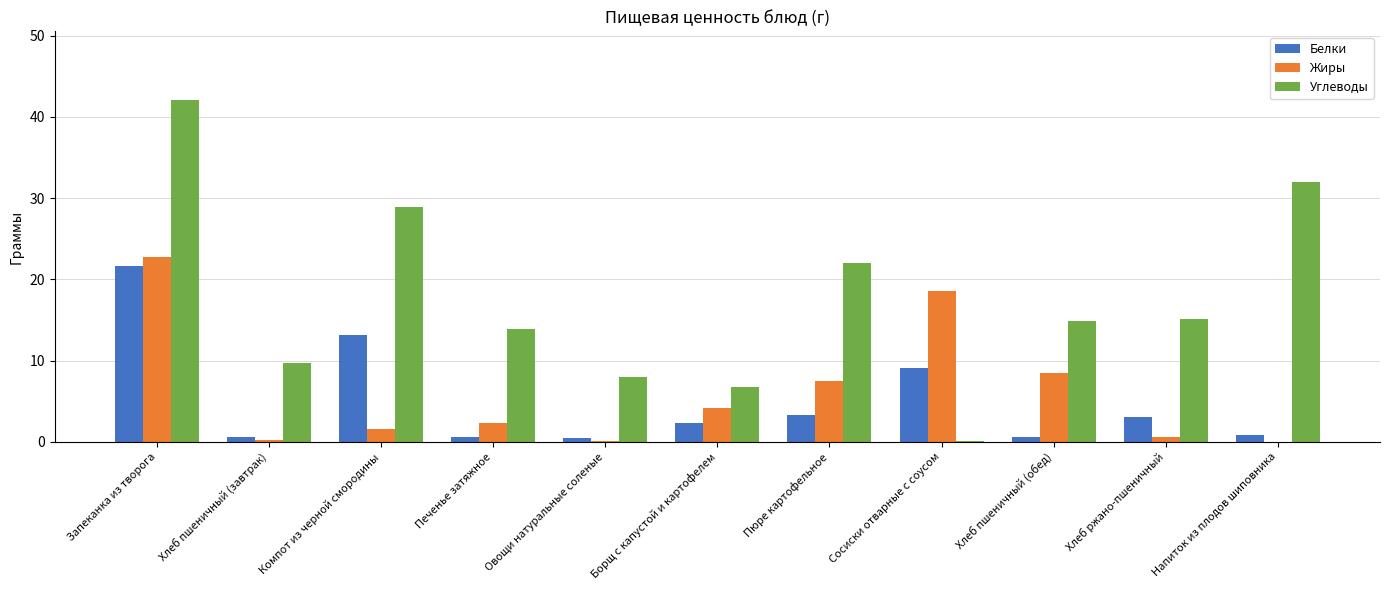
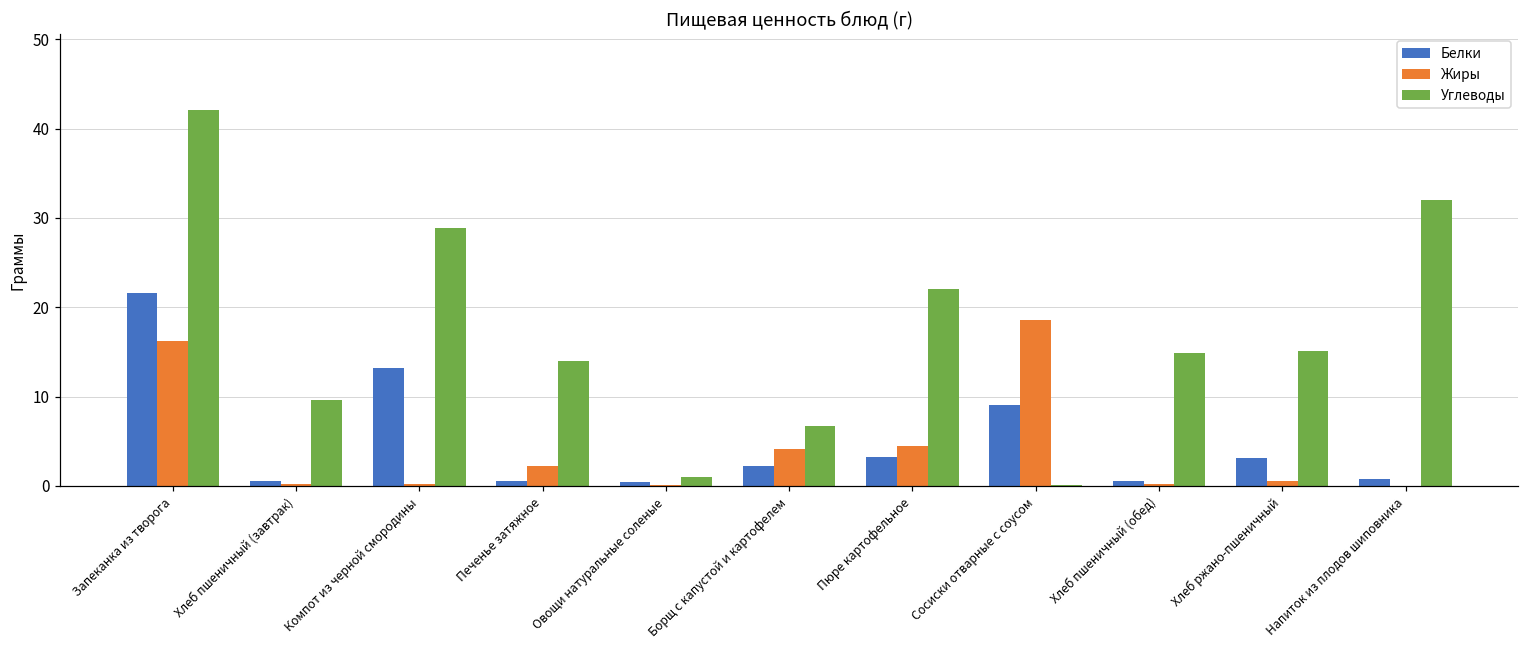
Жиры, Запеканка из творога: 23 -> 16
Жиры, Компот из черной смородины: 2 -> 0
Углеводы, Овощи натуральные соленые: 8 -> 1
Жиры, Пюре картофельное: 8 -> 4
Жиры, Хлеб пшеничный (обед): 9 -> 0
